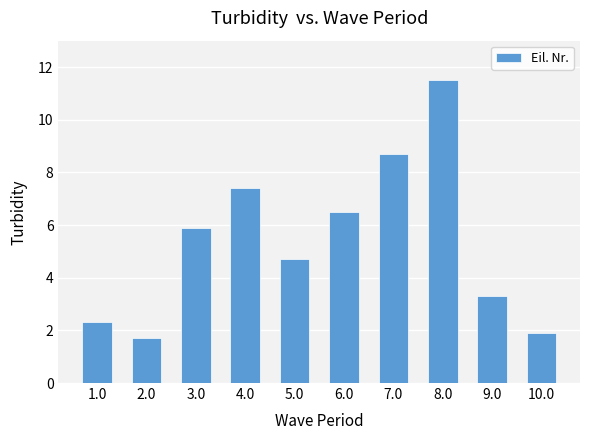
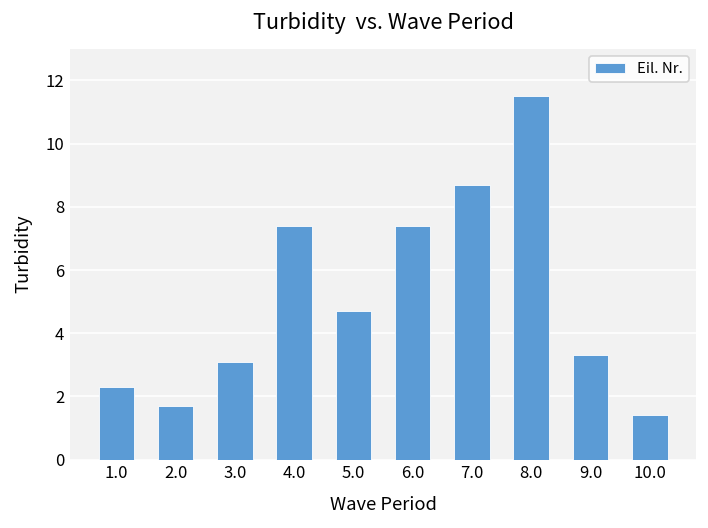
3.0: 5.9 -> 3.1
6.0: 6.5 -> 7.4
10.0: 1.9 -> 1.4
